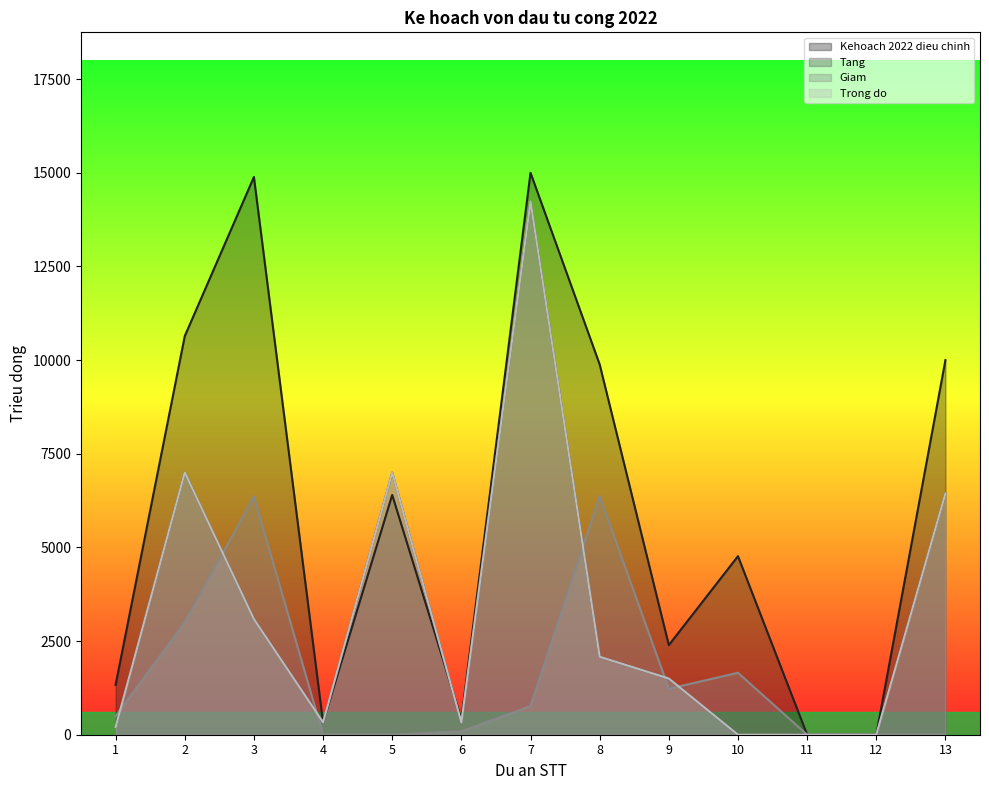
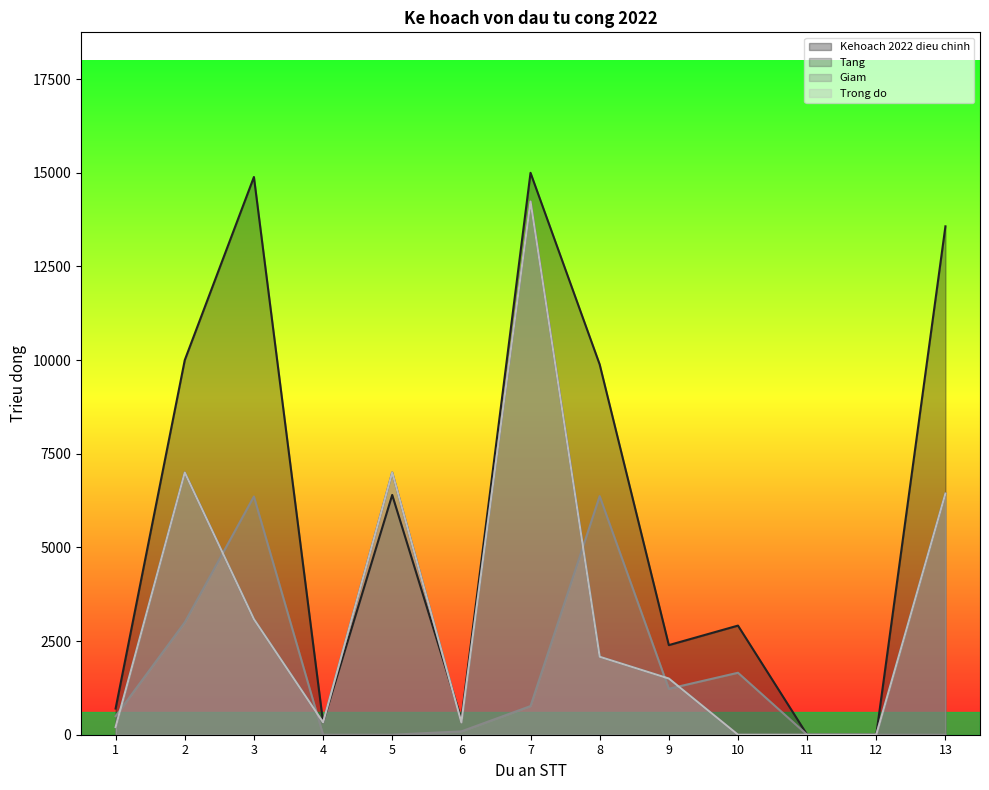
Kehoach 2022 dieu chinh, 1: 1300 -> 700
Kehoach 2022 dieu chinh, 2: 10600 -> 10000
Kehoach 2022 dieu chinh, 10: 4800 -> 2900
Kehoach 2022 dieu chinh, 13: 10000 -> 13600
